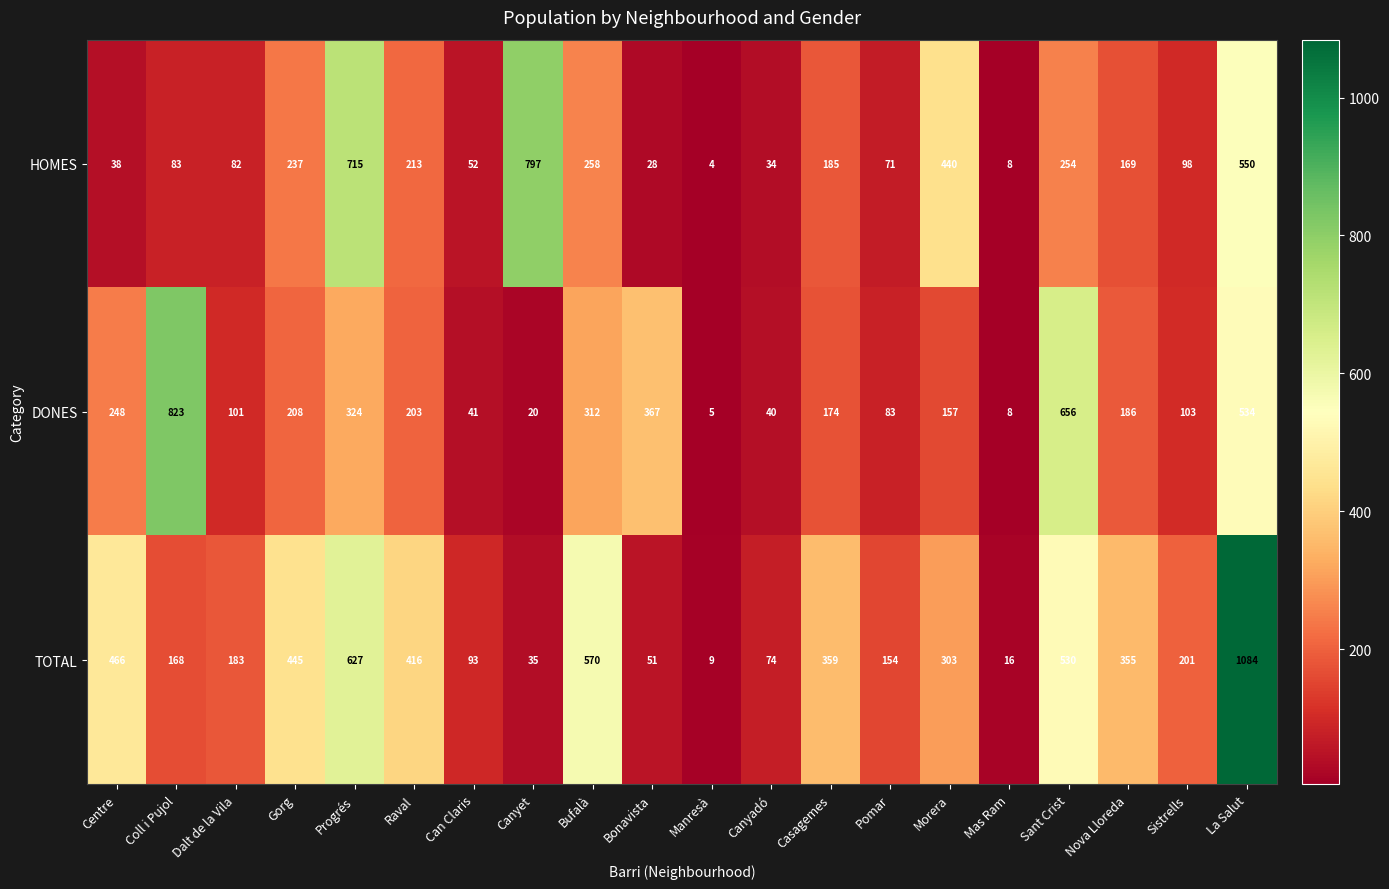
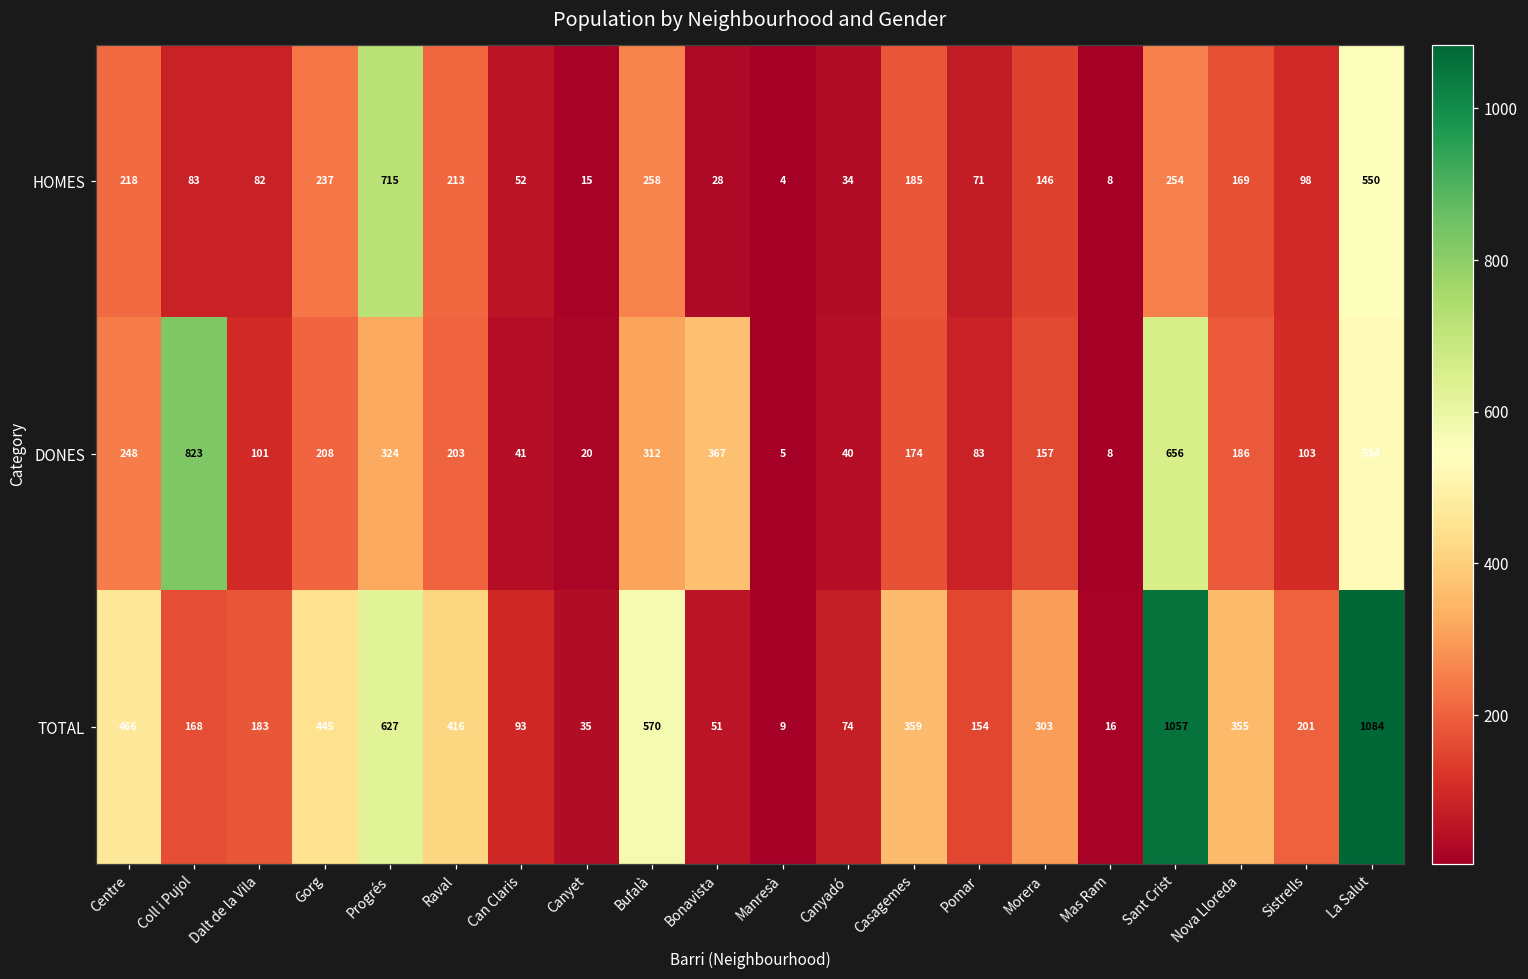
HOMES, Centre: 38 -> 218
HOMES, Canyet: 797 -> 15
HOMES, Morera: 440 -> 146
TOTAL, Sant Crist: 530 -> 1057
